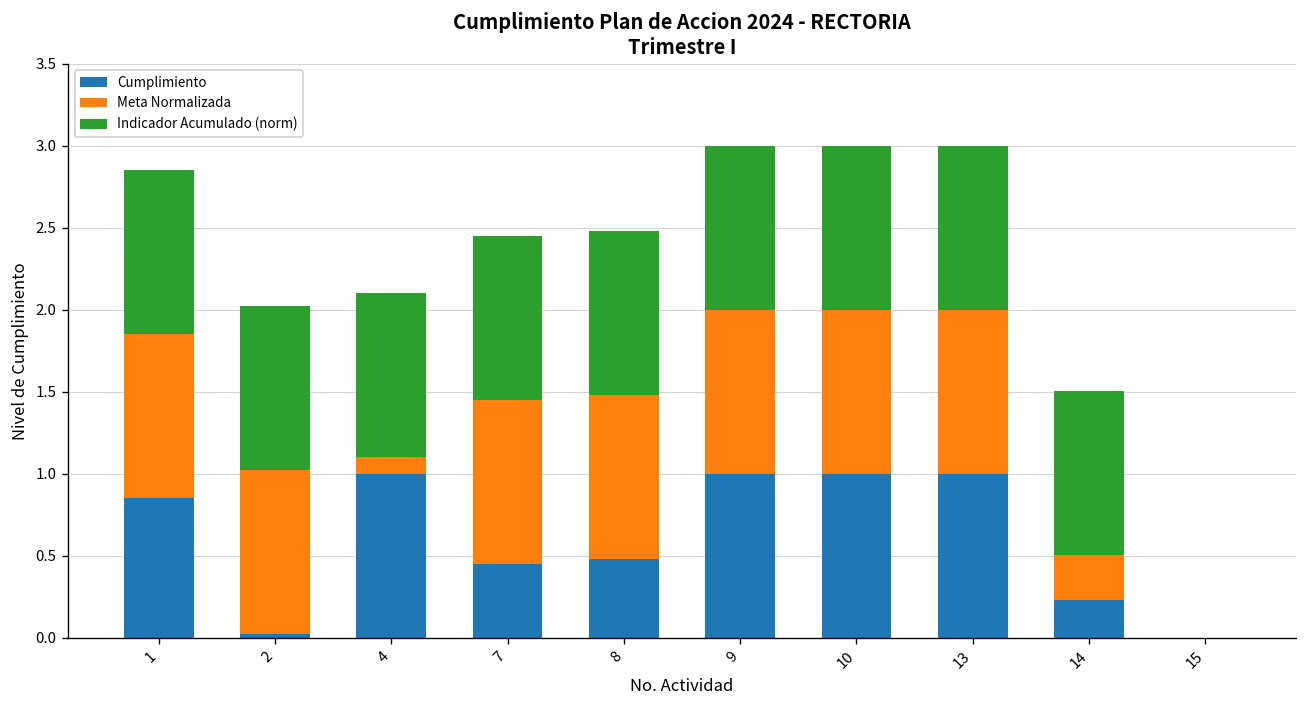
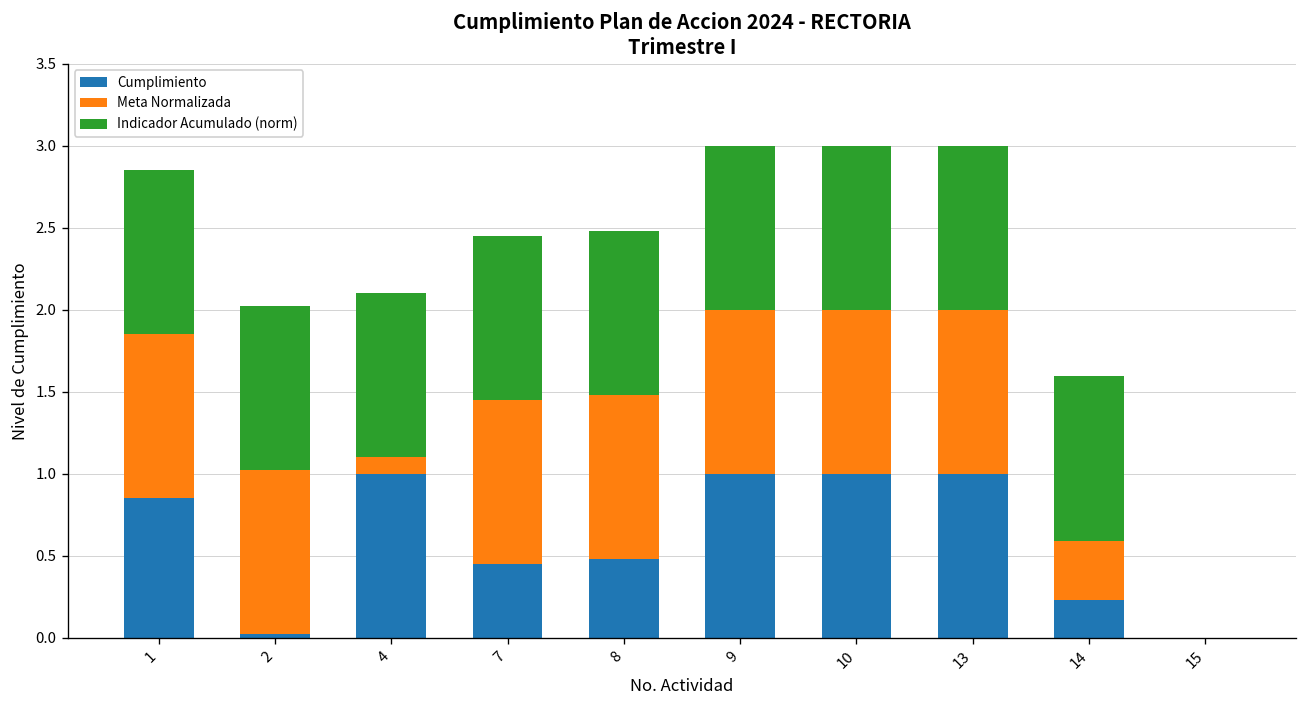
Meta Normalizada, 14: 0.27 -> 0.36
